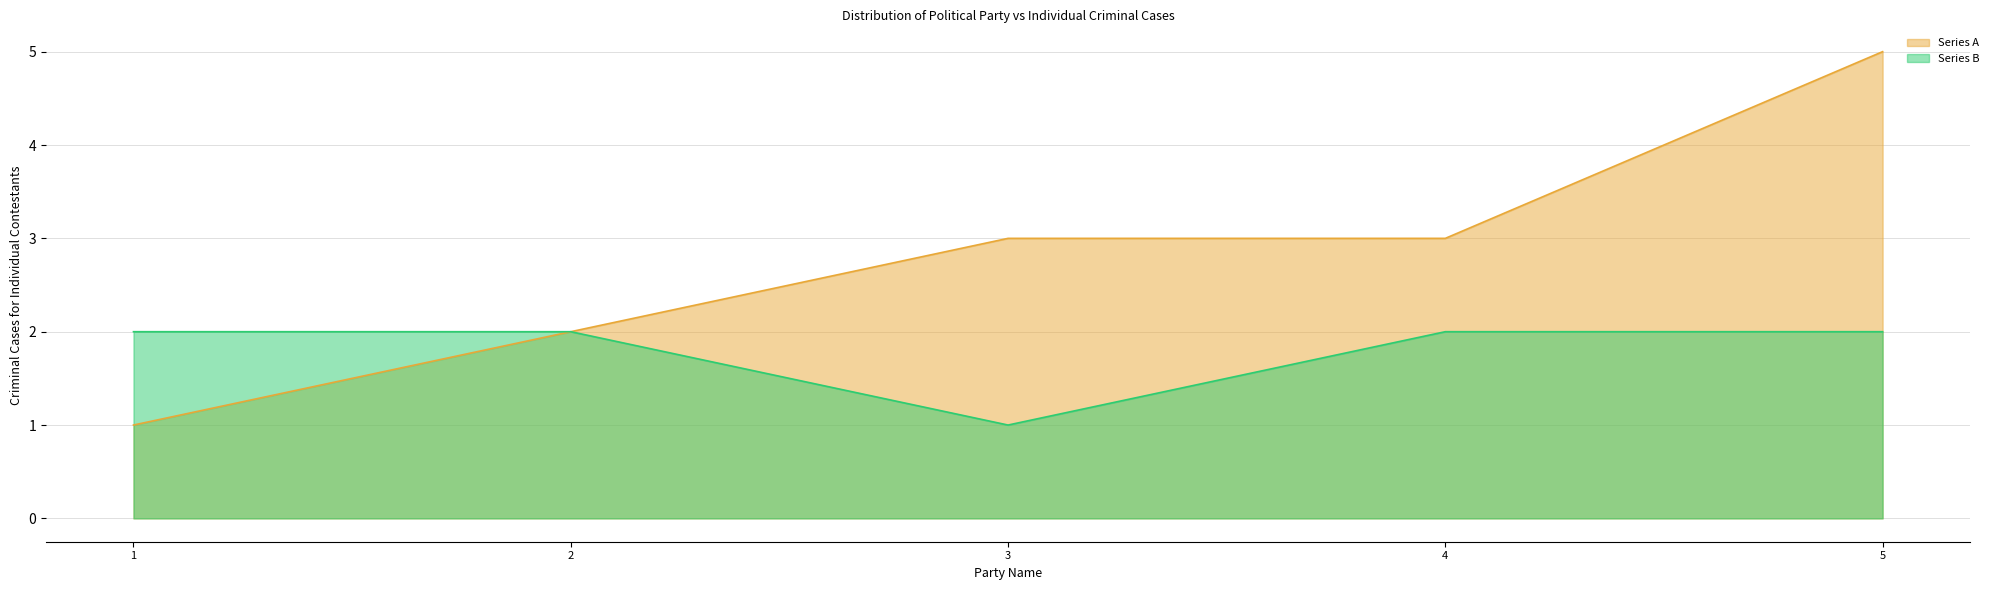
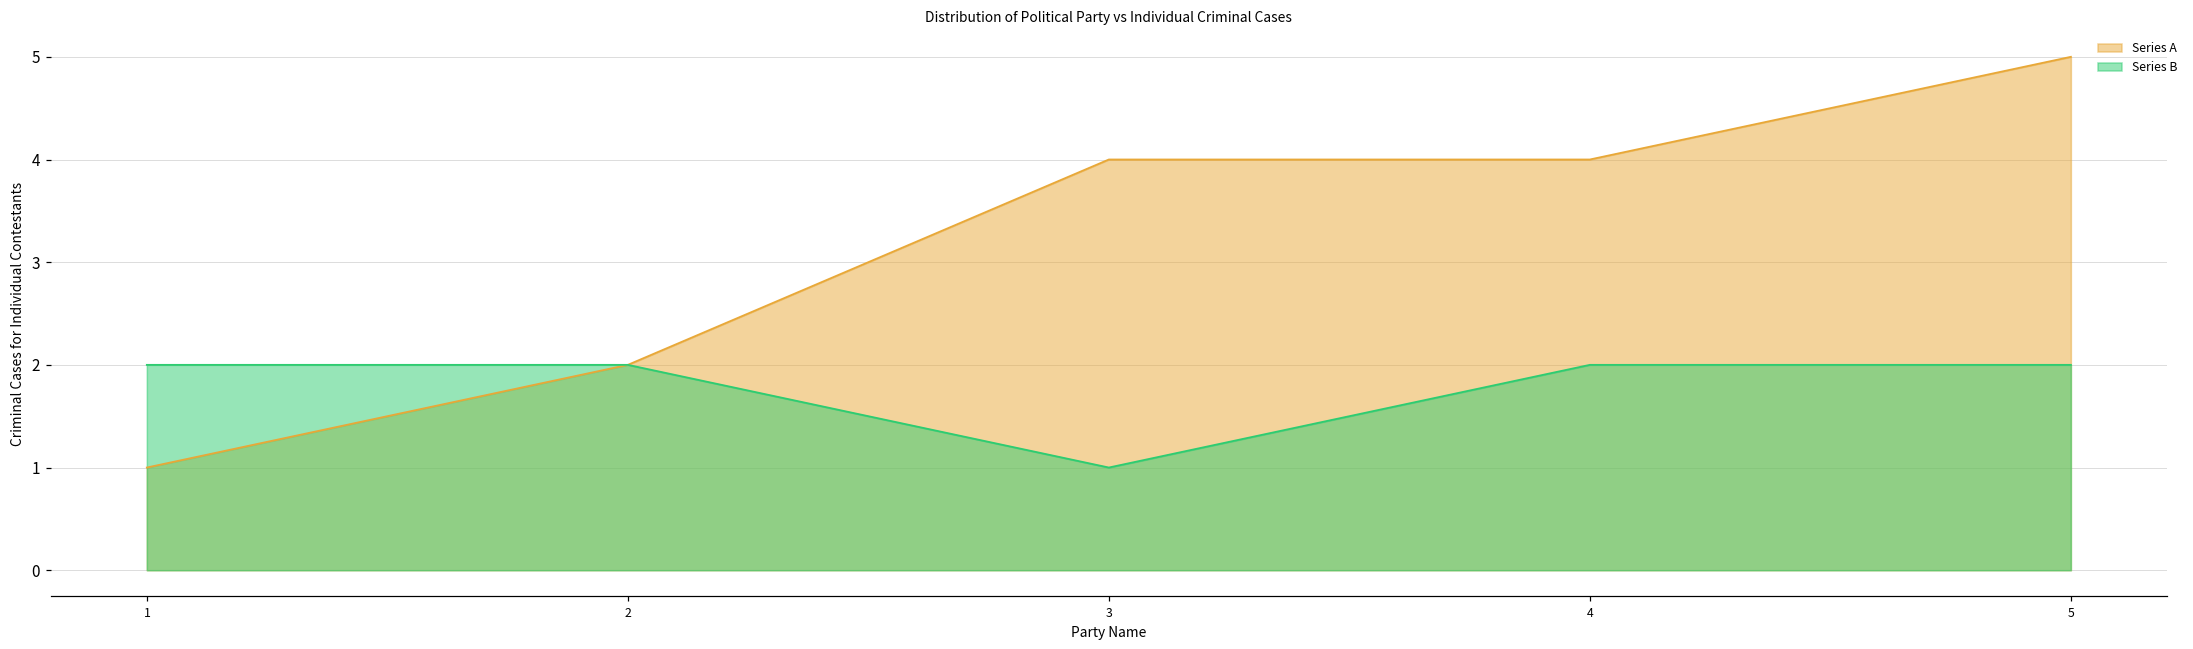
Series A, 3: 3 -> 4
Series A, 4: 3 -> 4
